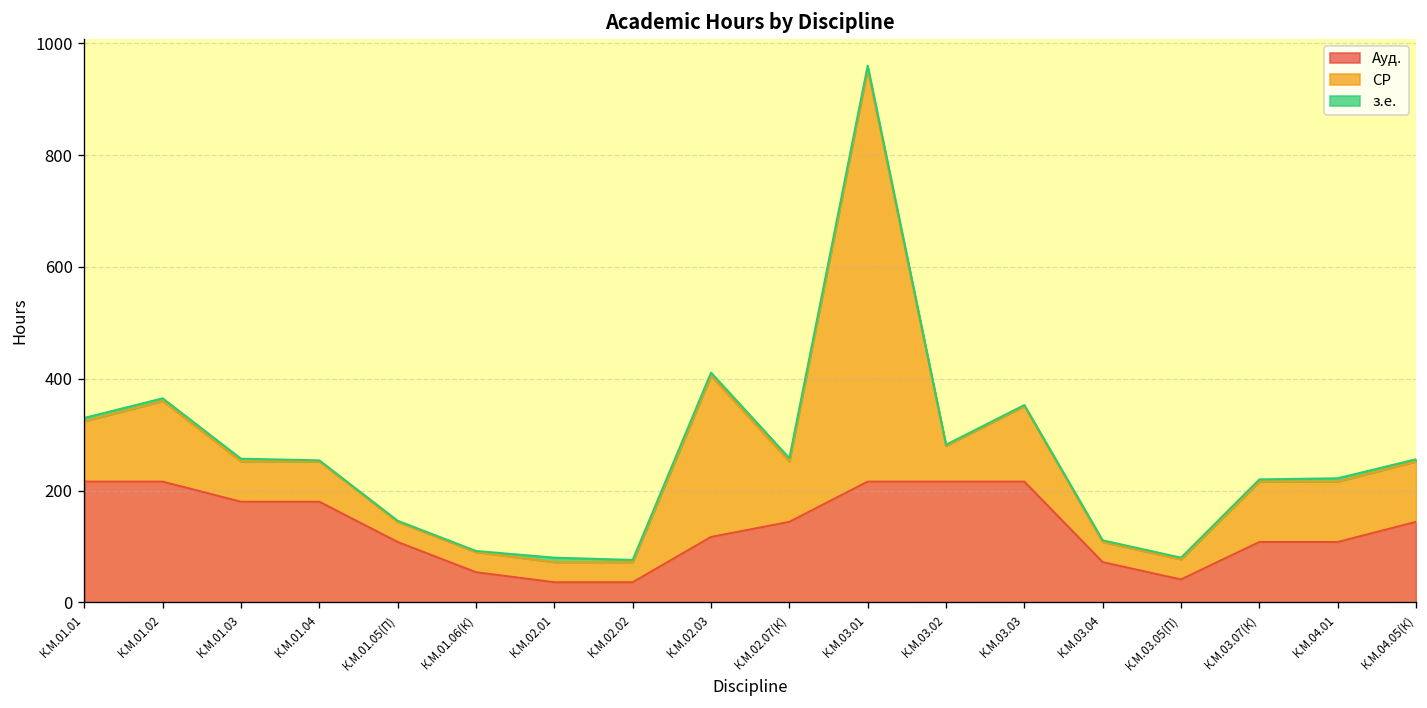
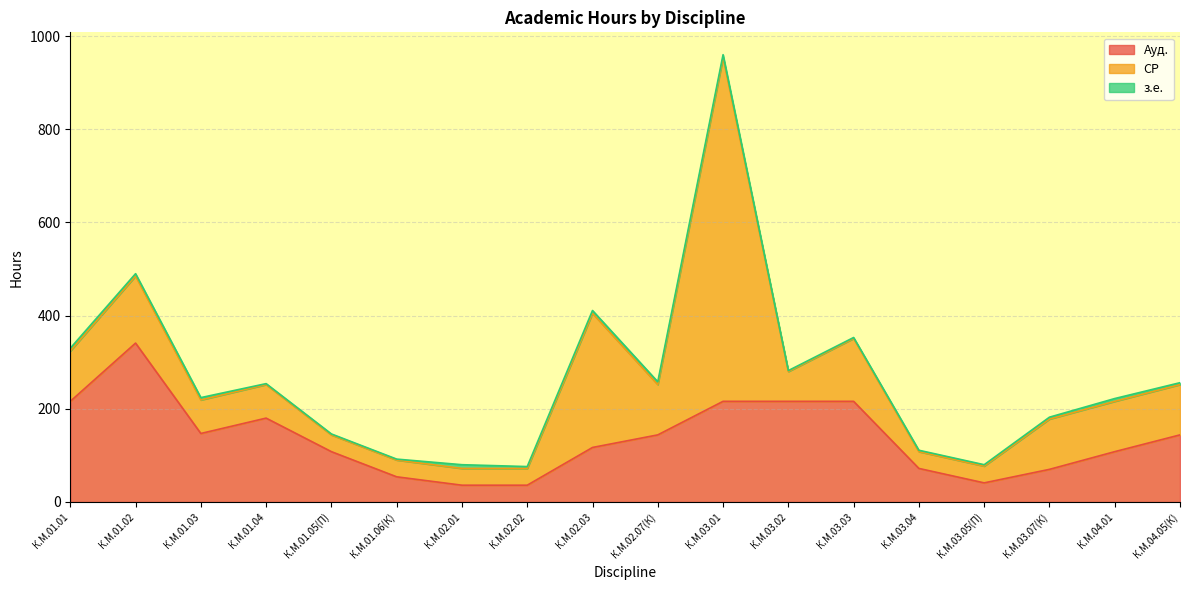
Ауд., К.М.01.02: 220 -> 340
Ауд., К.М.01.03: 180 -> 150
Ауд., К.М.03.07(К): 110 -> 70
